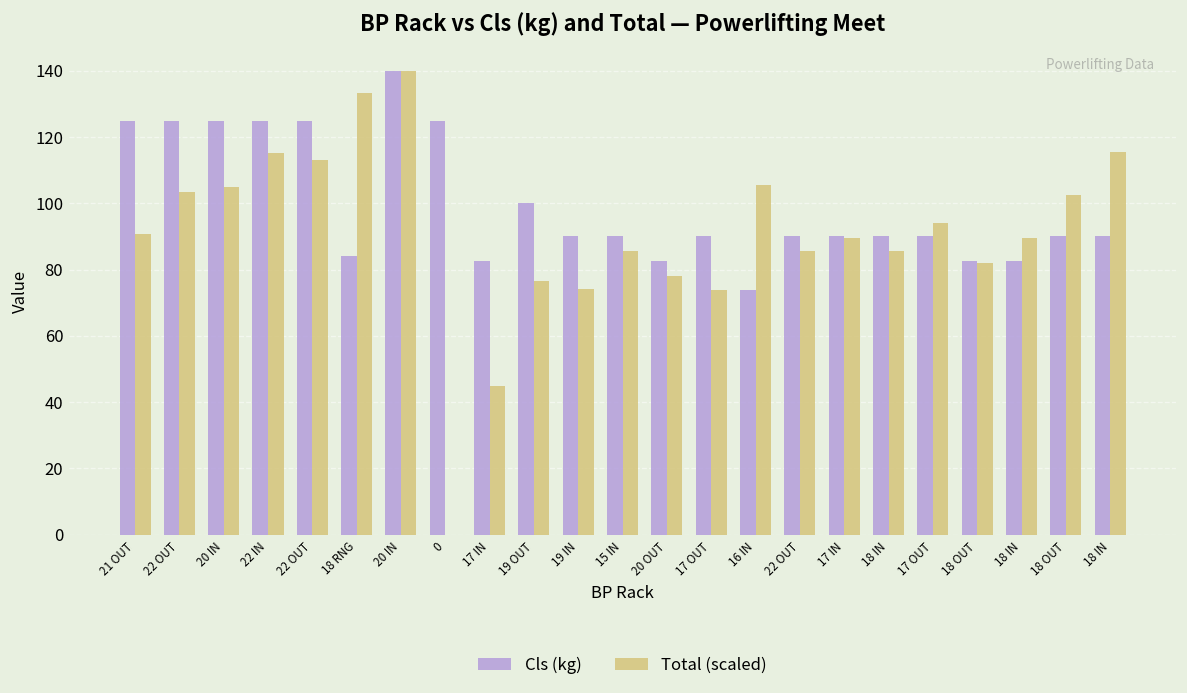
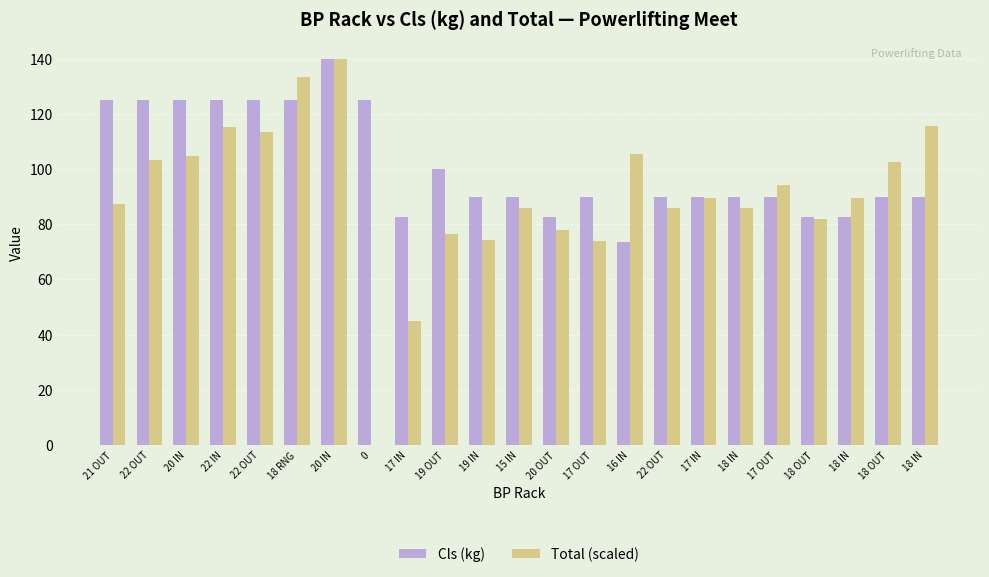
Total (scaled), 21 OUT: 91 -> 87
Cls (kg), 18 RNG: 84 -> 125
